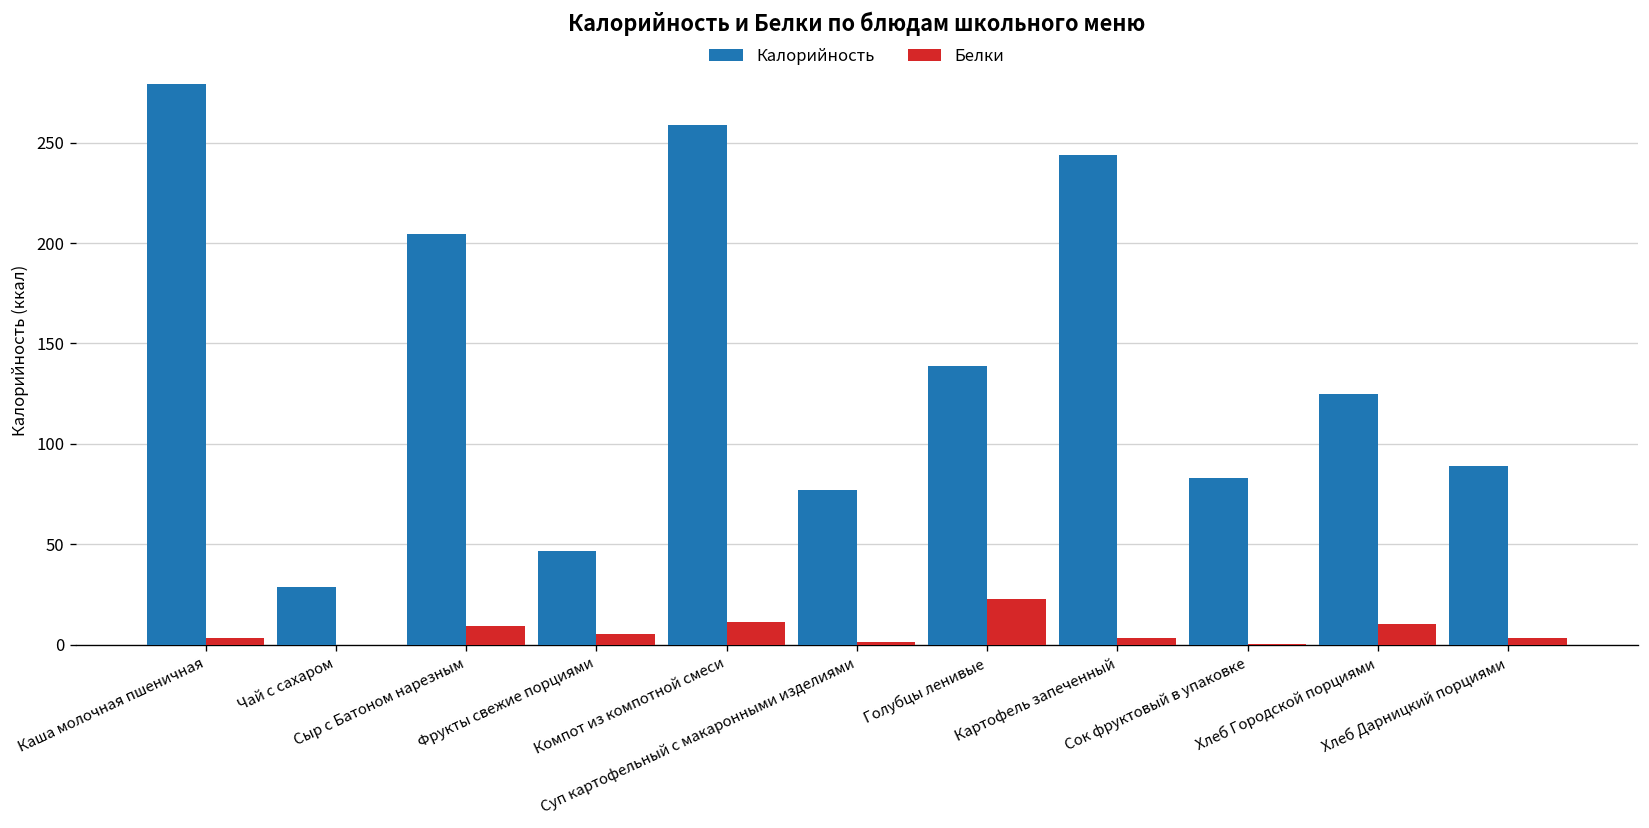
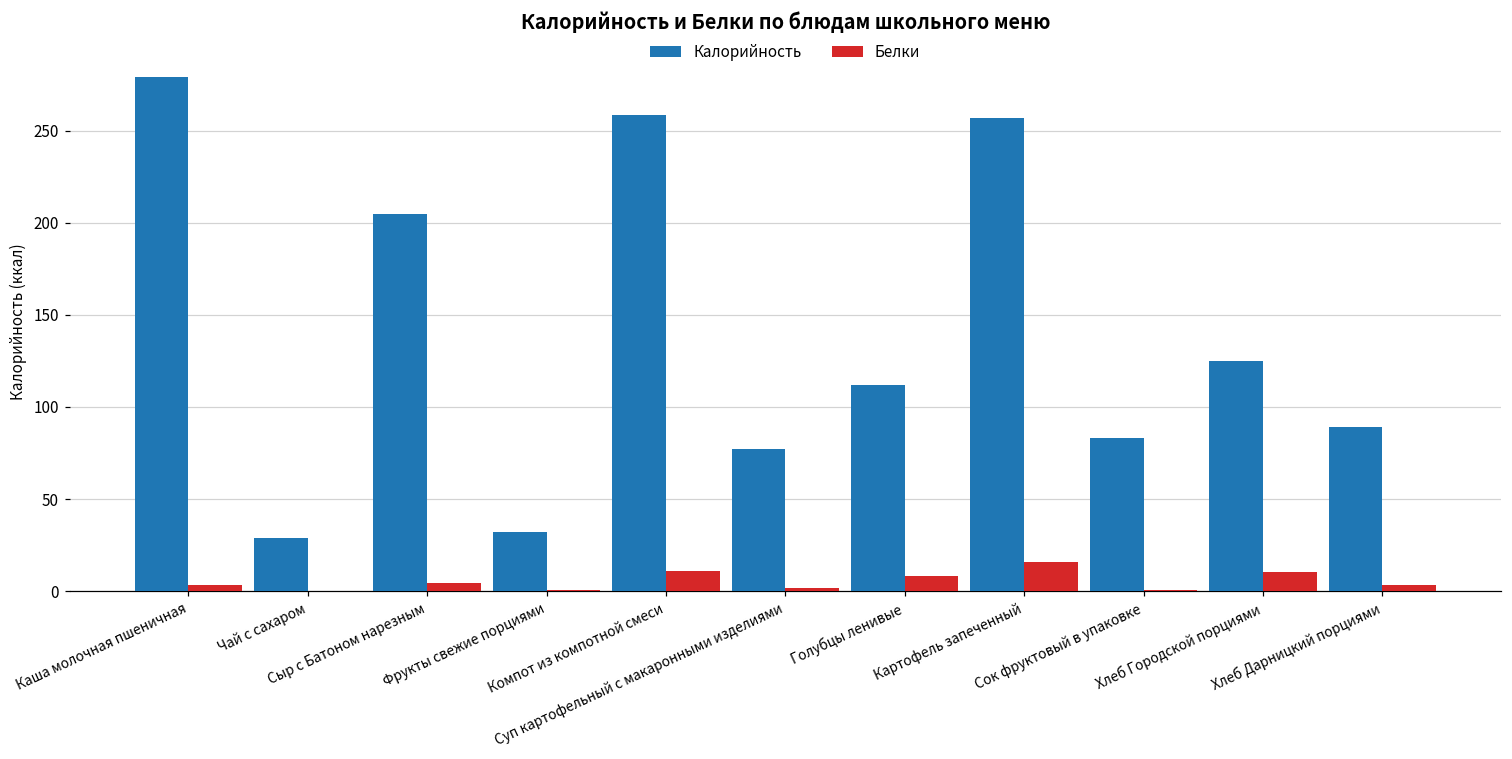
Белки, Сыр с Батоном нарезным: 9 -> 4
Калорийность, Фрукты свежие порциями: 47 -> 32
Белки, Фрукты свежие порциями: 6 -> 0
Калорийность, Голубцы ленивые: 139 -> 112
Белки, Голубцы ленивые: 23 -> 9
Калорийность, Картофель запеченный: 244 -> 257
Белки, Картофель запеченный: 3 -> 16
